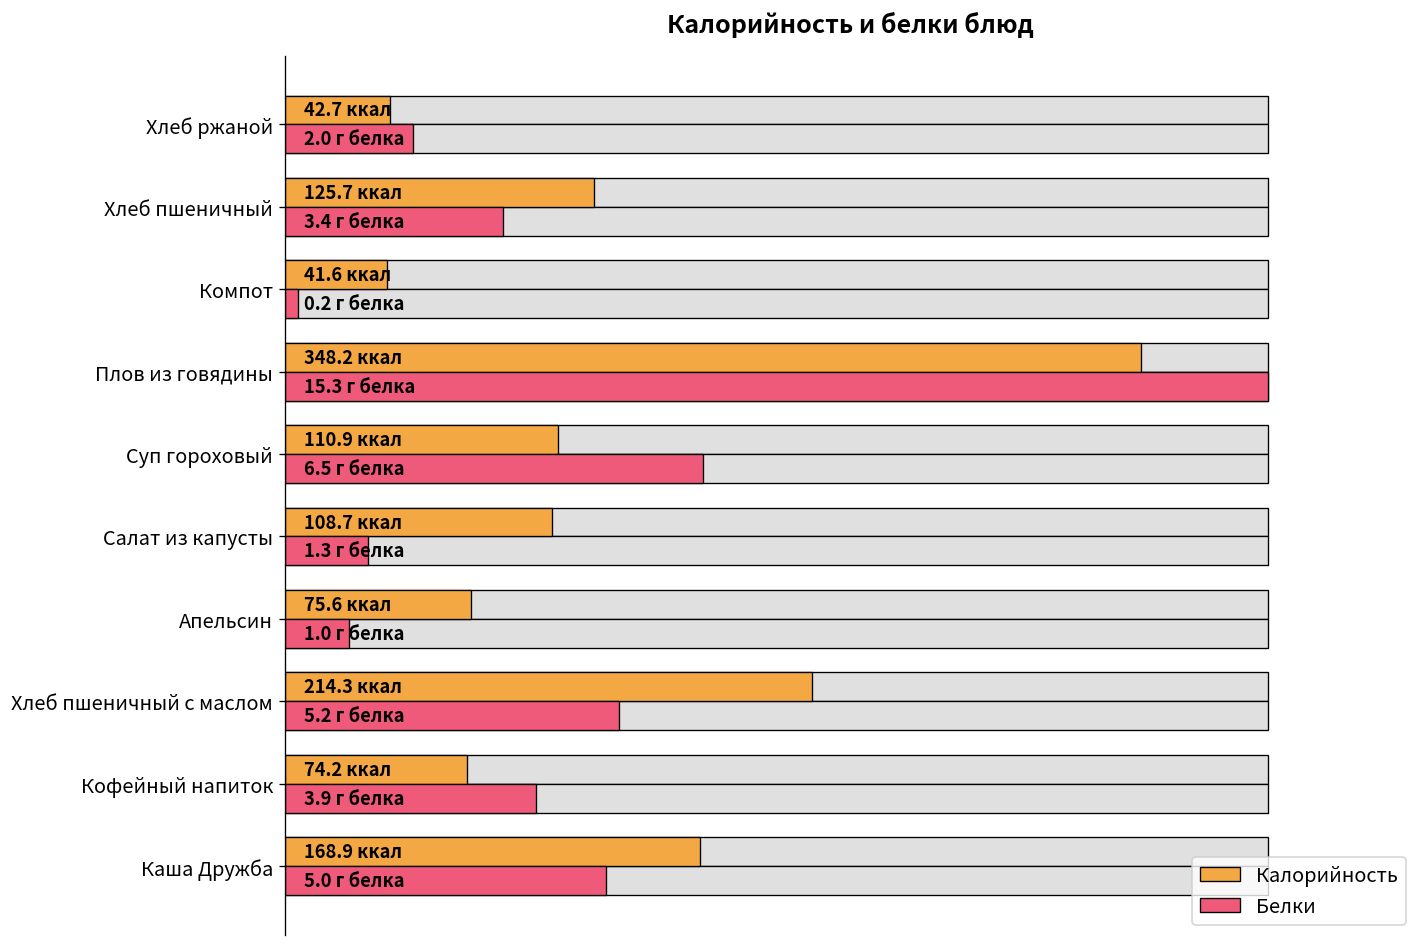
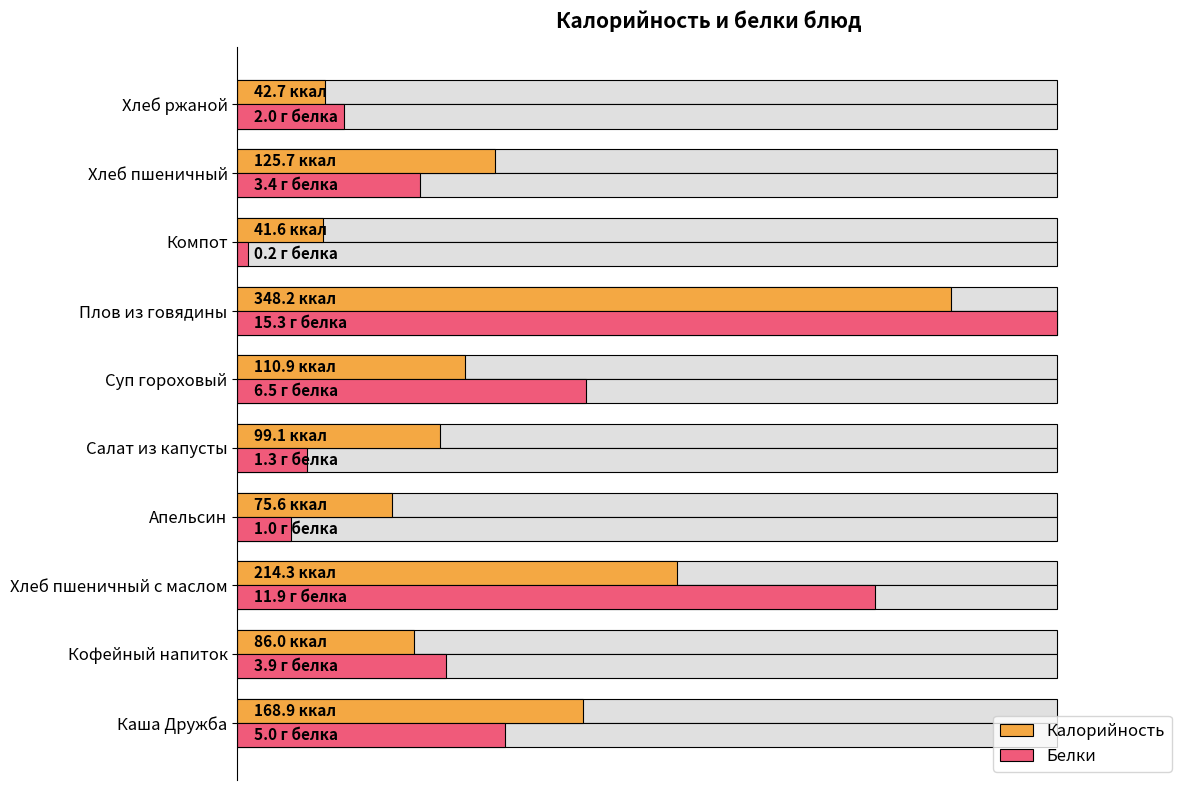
Калорийность, Салат из капусты: 108.7 -> 99.1
Белки, Хлеб пшеничный с маслом: 5.2 -> 11.9
Калорийность, Кофейный напиток: 74.2 -> 86.0
